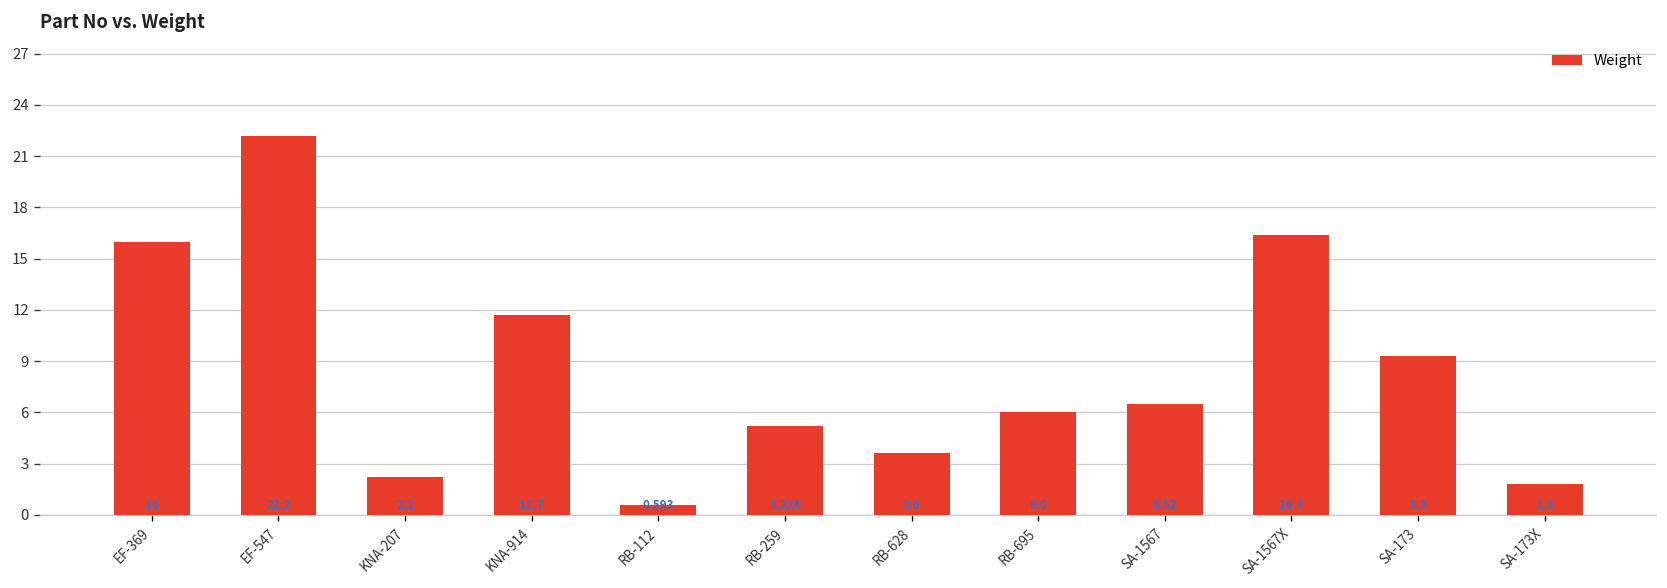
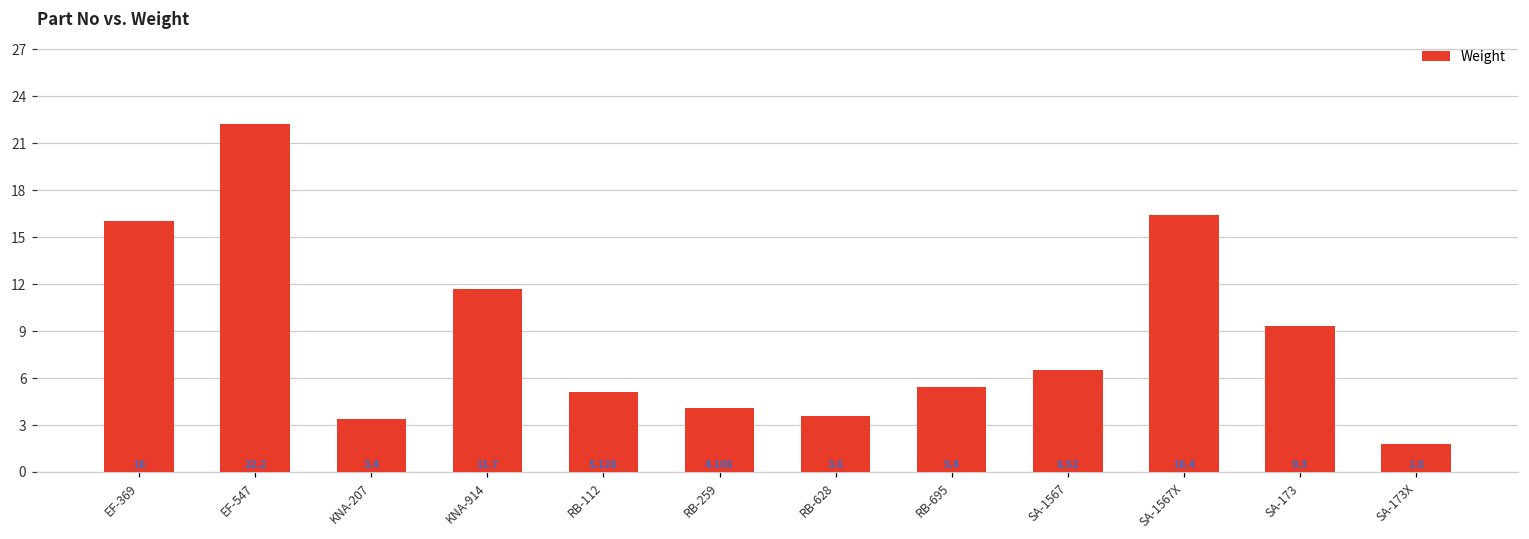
KNA-207: 2.2 -> 3.4
RB-112: 0.593 -> 5.128
RB-259: 5.224 -> 4.106
RB-695: 6.0 -> 5.4
